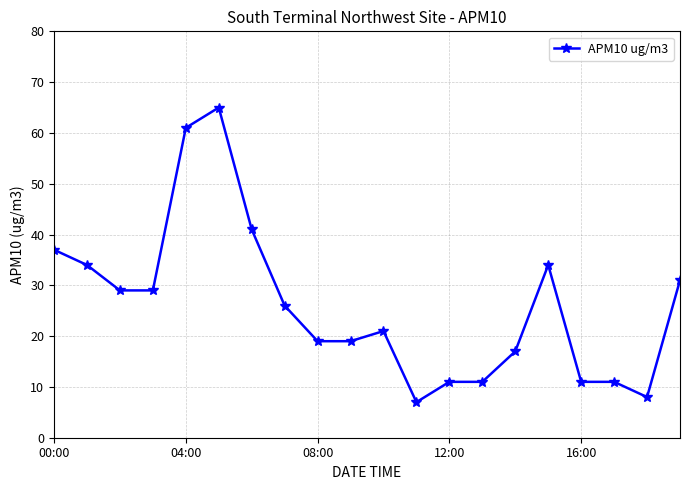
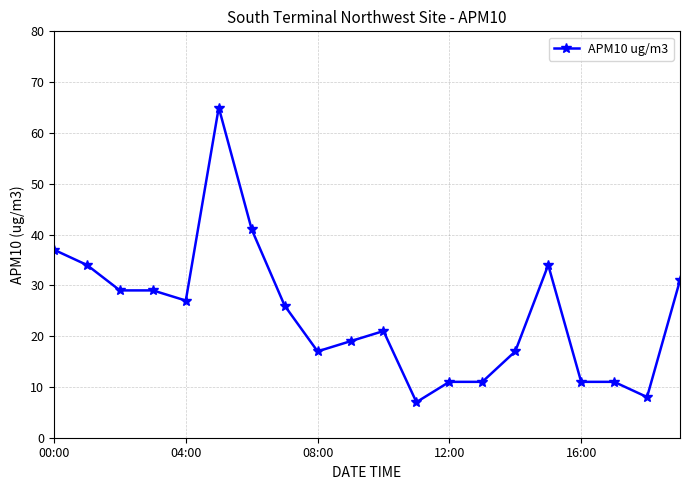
04:00: 61 -> 27
08:00: 19 -> 17
